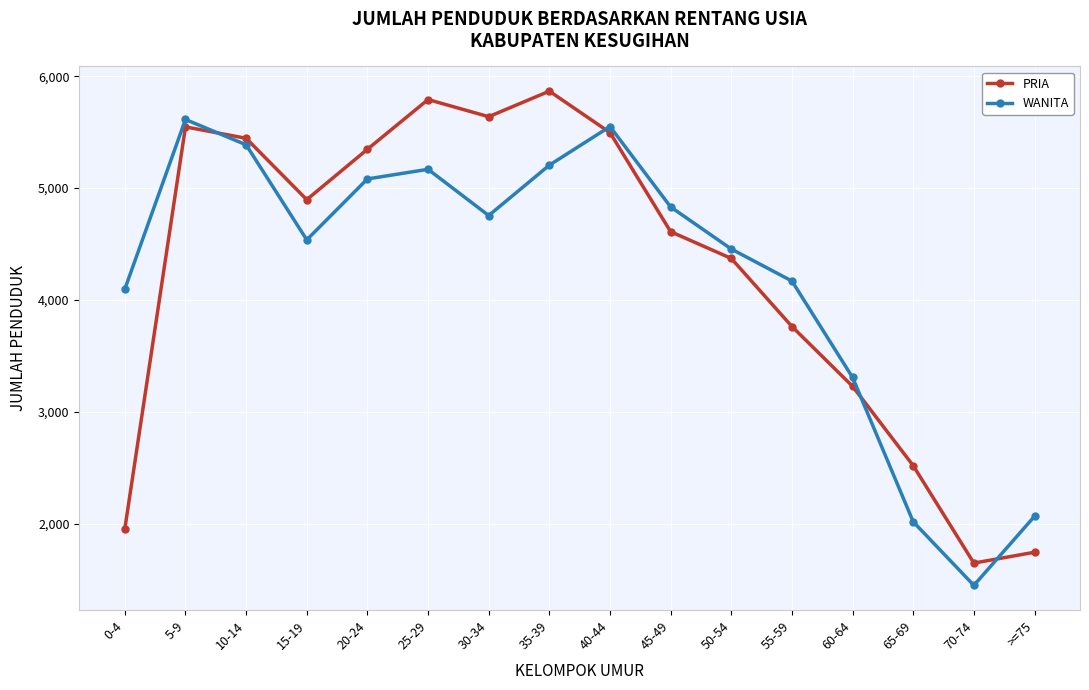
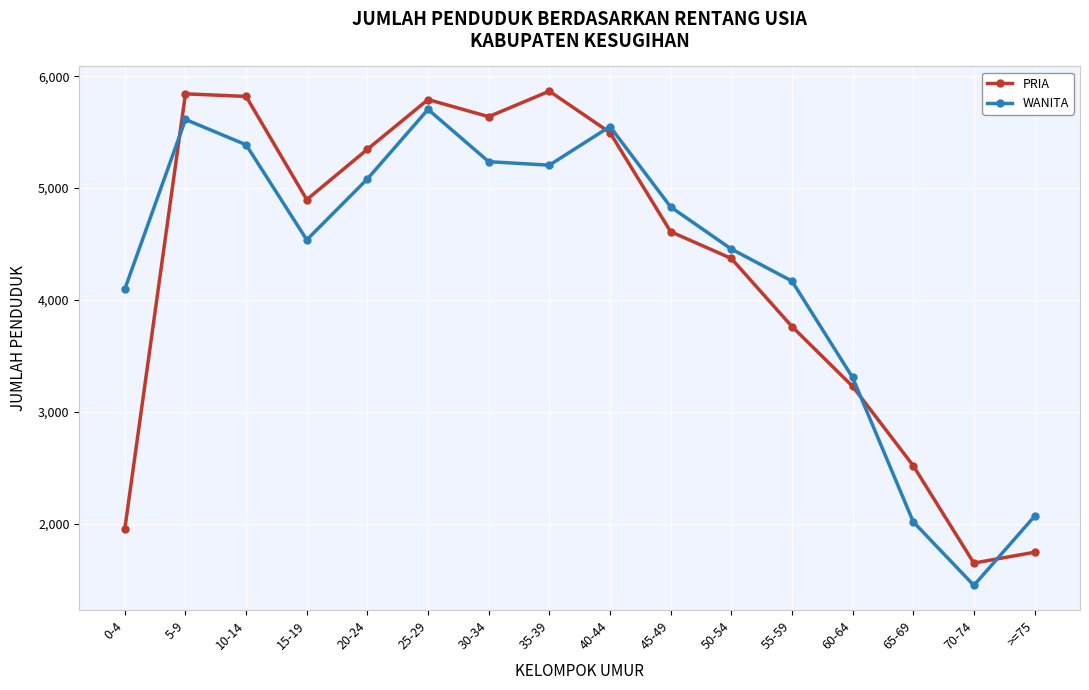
PRIA, 5-9: 5,550 -> 5,840
PRIA, 10-14: 5,450 -> 5,820
WANITA, 25-29: 5,170 -> 5,700
WANITA, 30-34: 4,760 -> 5,240
